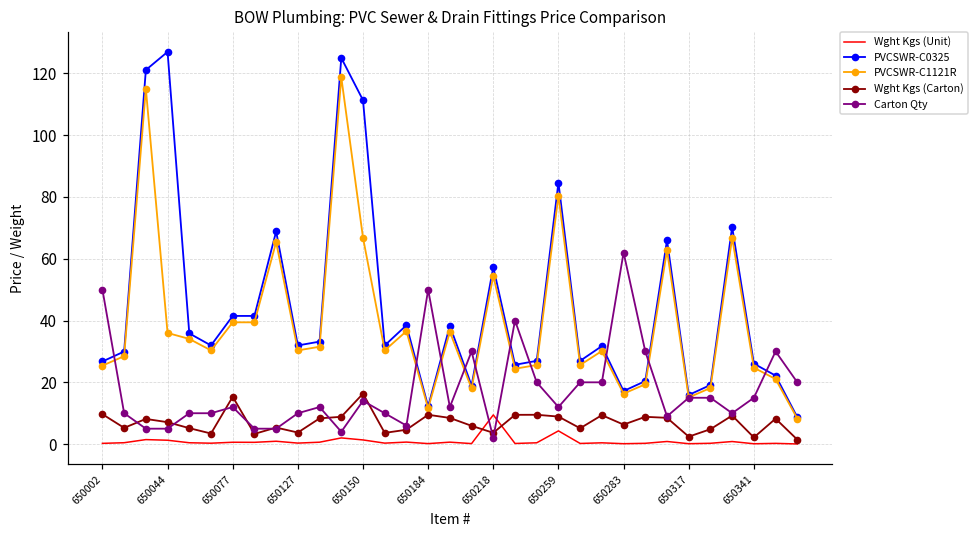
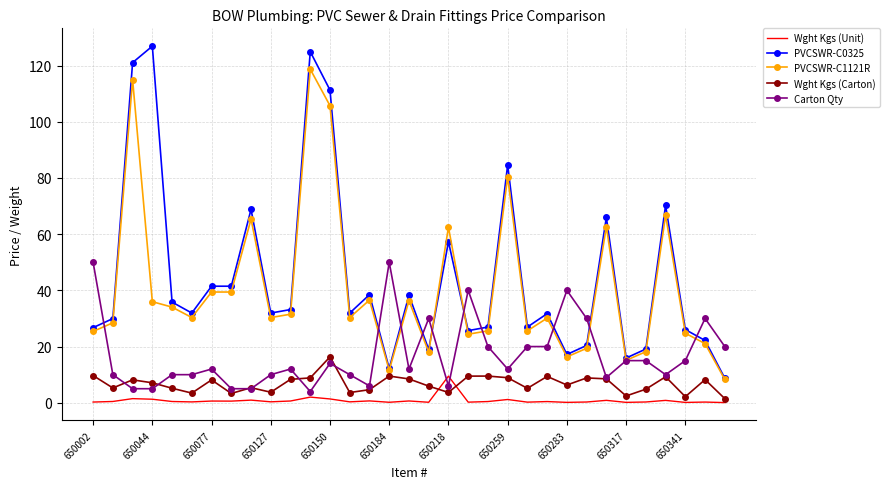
Wght Kgs (Carton), 650077: 15 -> 8
PVCSWR-C1121R, 650150: 67 -> 106
PVCSWR-C1121R, 650218: 54 -> 62
Carton Qty, 650218: 2 -> 6
Wght Kgs (Unit), 650259: 4 -> 1
Carton Qty, 650283: 62 -> 40
